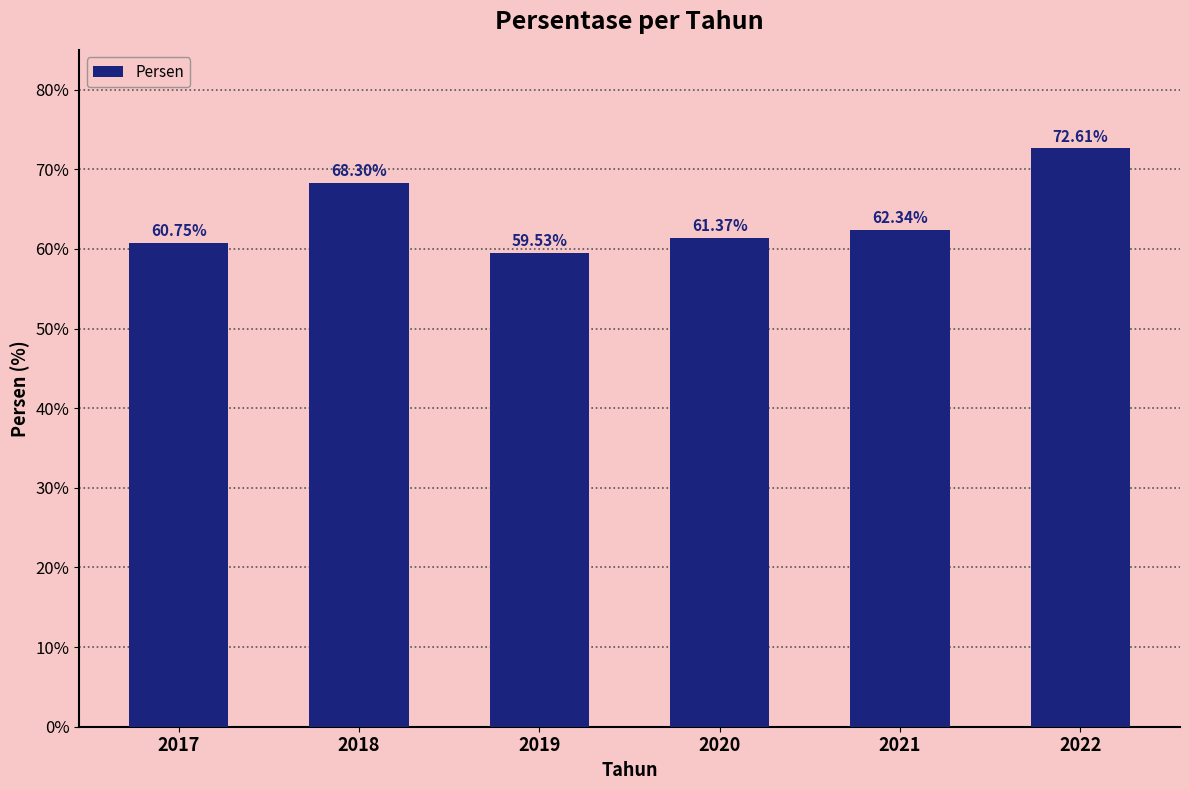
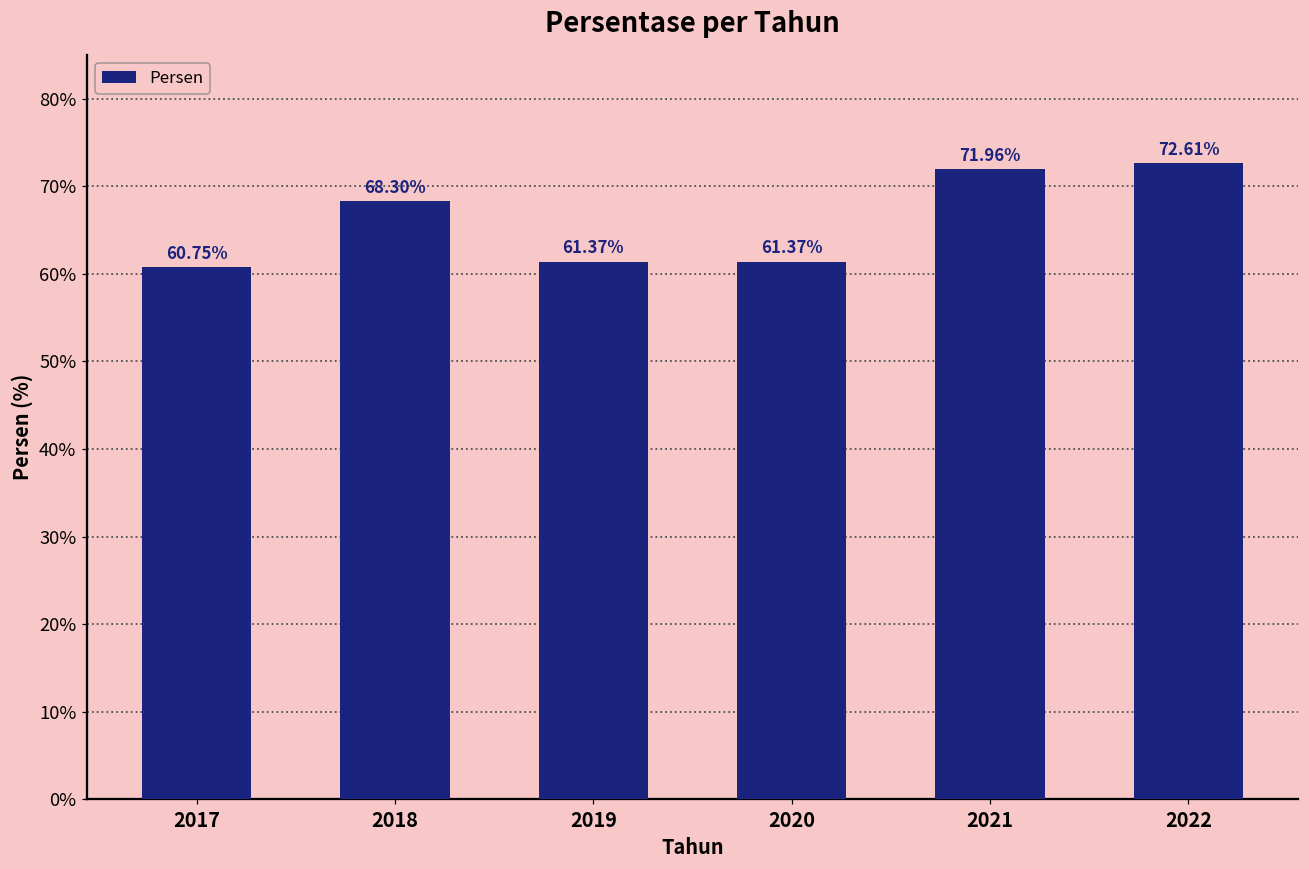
2019: 59.53% -> 61.37%
2021: 62.34% -> 71.96%
